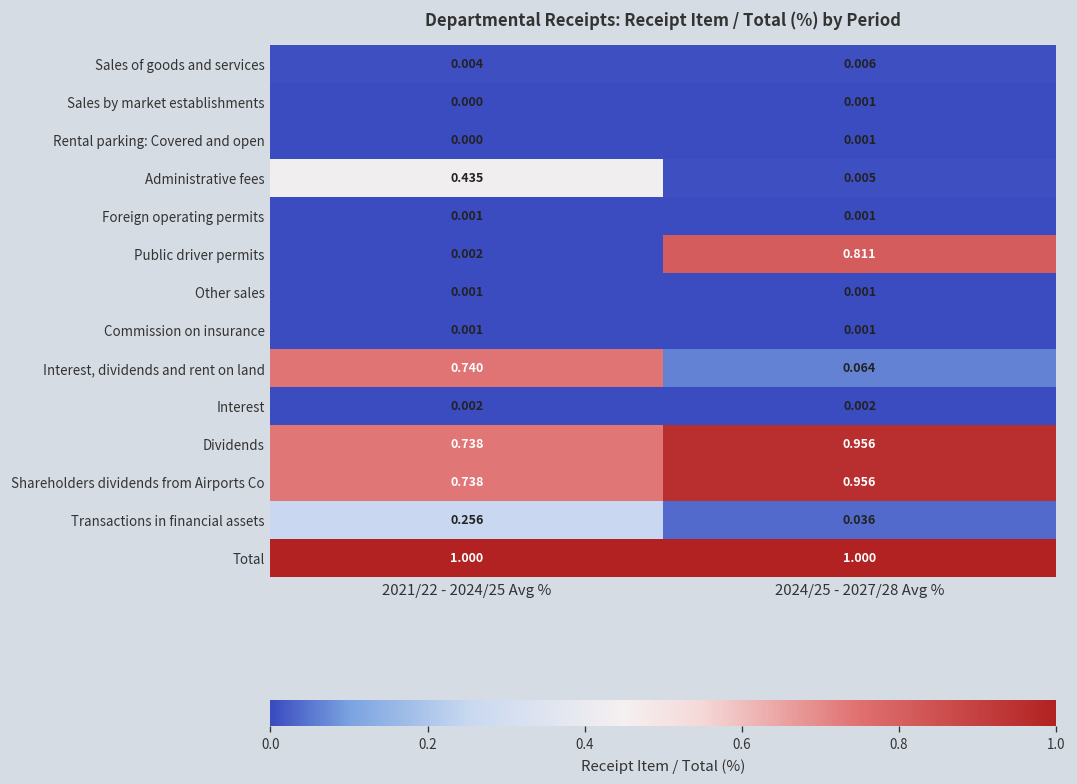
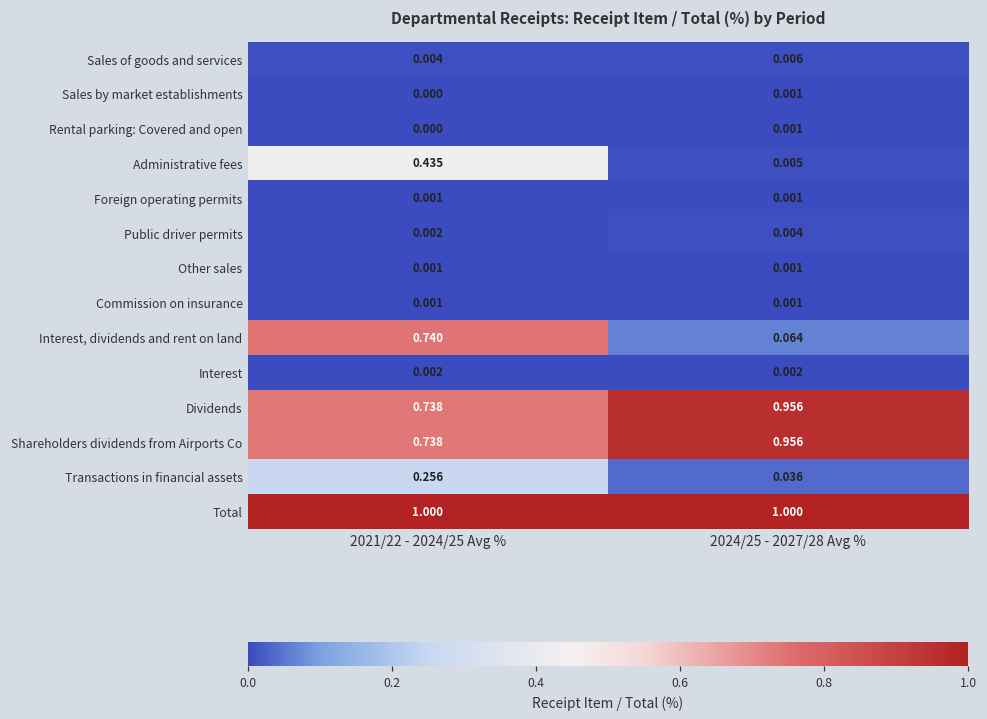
Public driver permits, 2024/25 - 2027/28 Avg %: 0.811 -> 0.004
